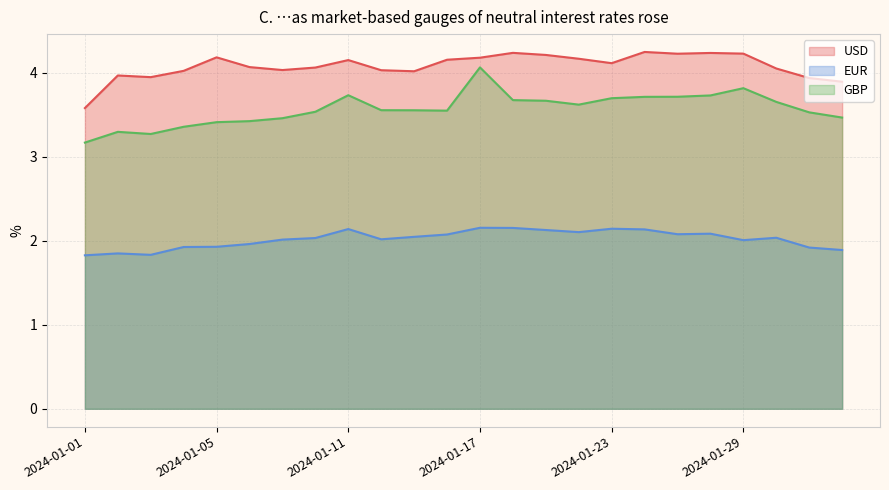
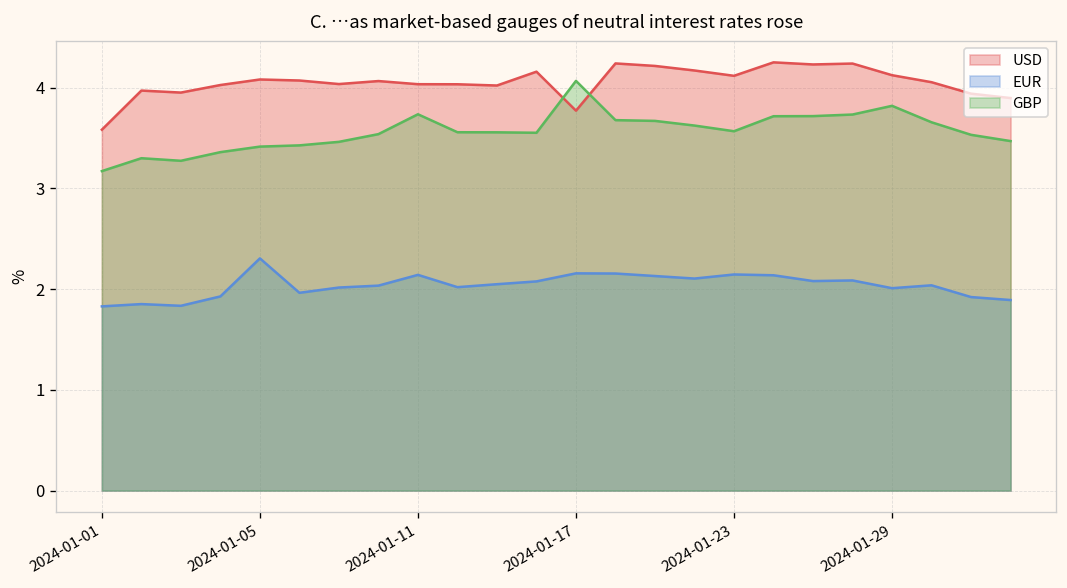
USD, 2024-01-05: 4.2 -> 4.1
EUR, 2024-01-05: 1.9 -> 2.3
USD, 2024-01-11: 4.2 -> 4.0
USD, 2024-01-17: 4.2 -> 3.8
GBP, 2024-01-23: 3.7 -> 3.6
USD, 2024-01-29: 4.2 -> 4.1
